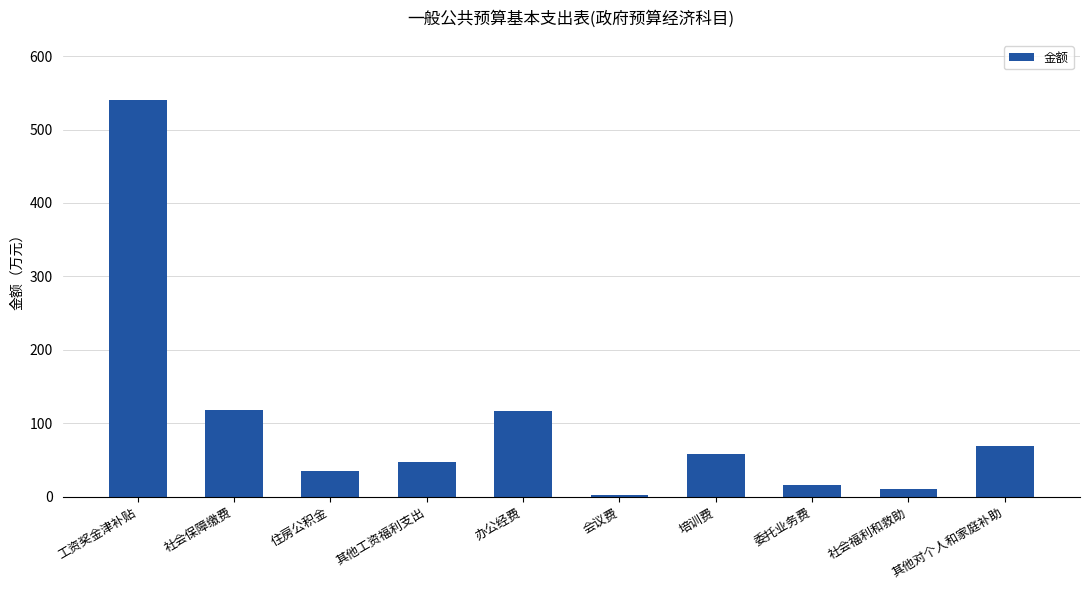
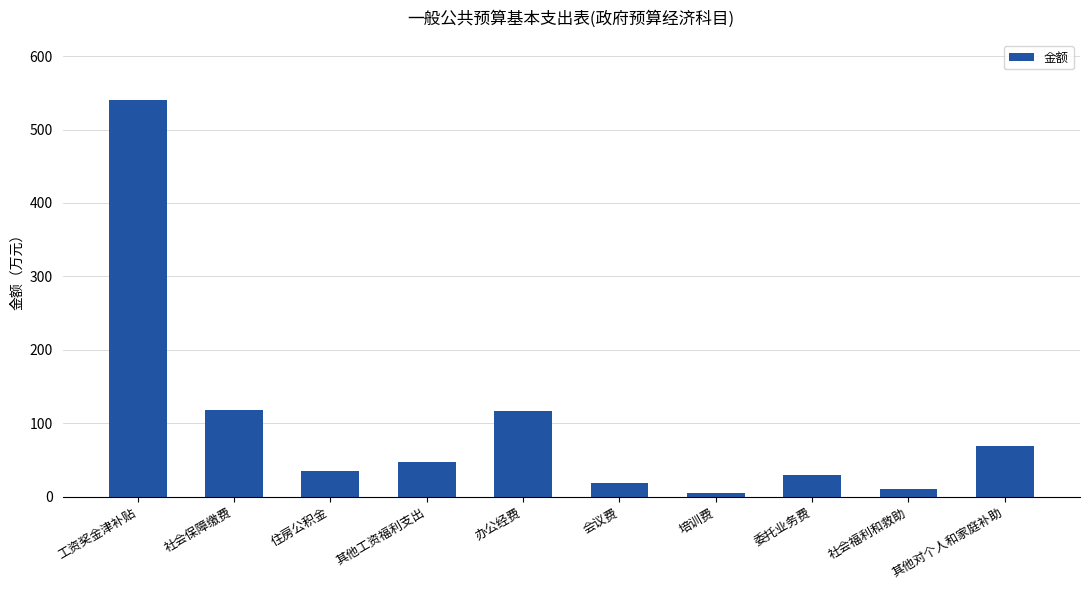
会议费: 0 -> 20
培训费: 60 -> 10
委托业务费: 20 -> 30
